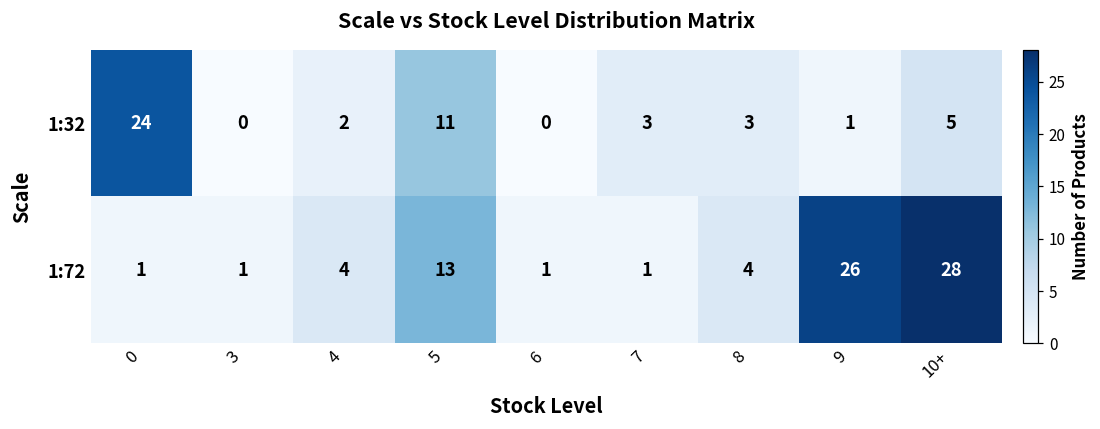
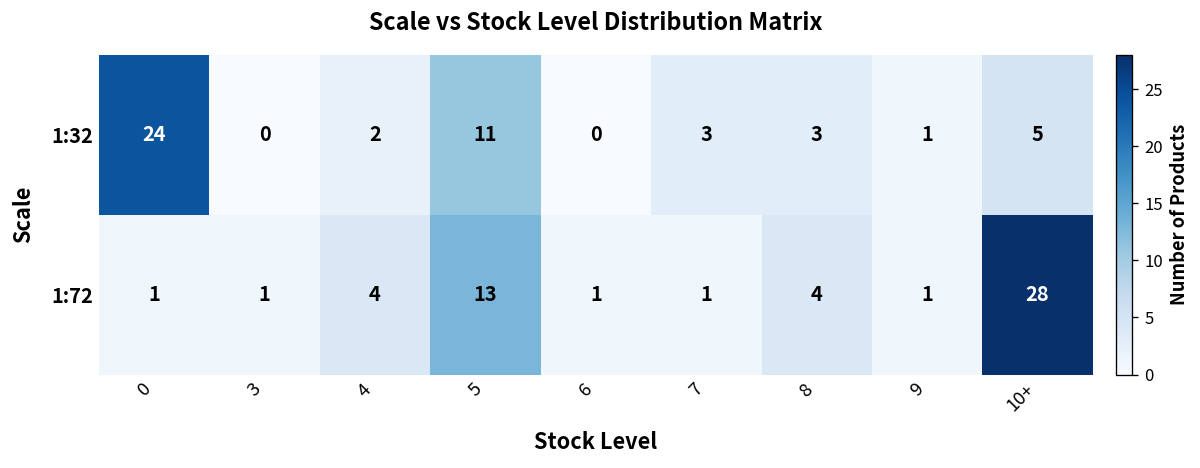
1:72, 9: 26 -> 1
